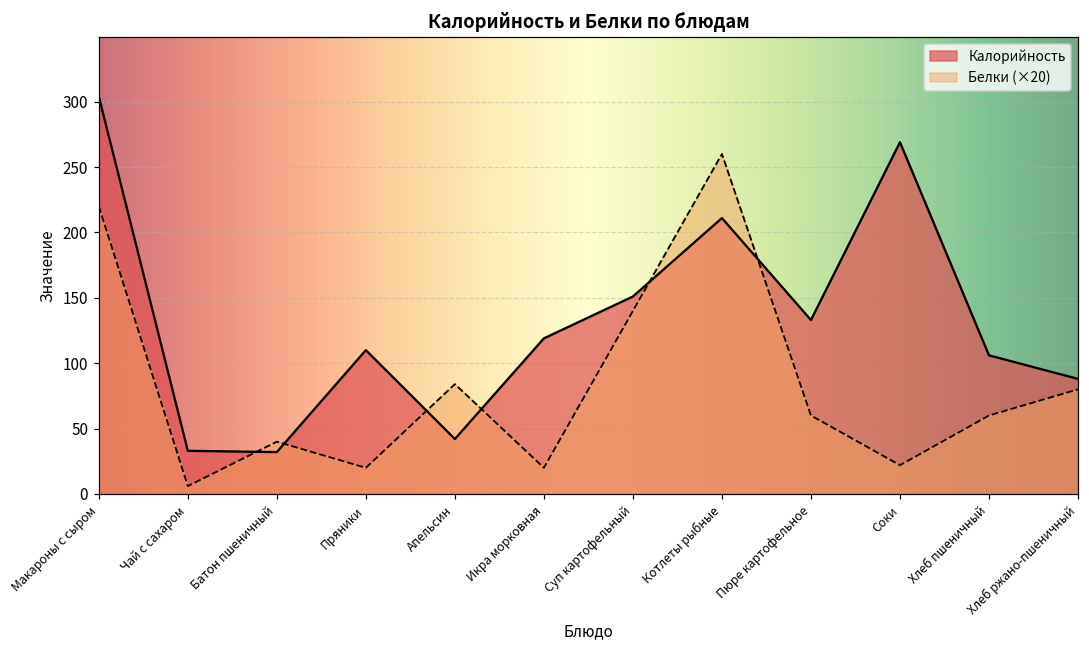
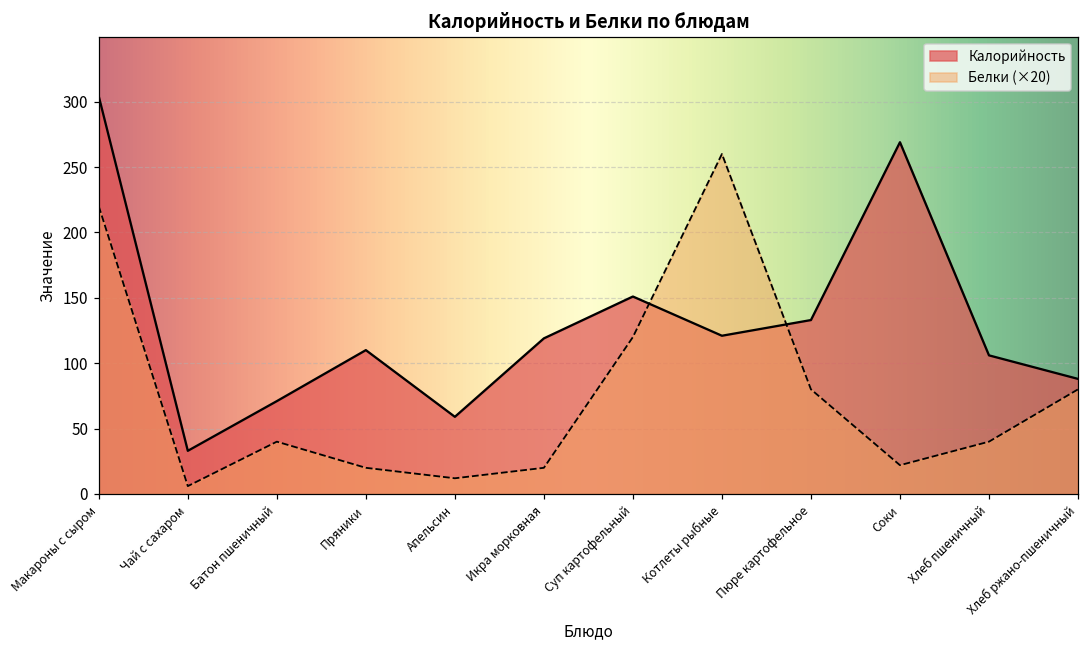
Калорийность, Батон пшеничный: 32 -> 71
Калорийность, Апельсин: 42 -> 59
Белки (×20), Апельсин: 84 -> 12
Белки (×20), Суп картофельный: 140 -> 120
Калорийность, Котлеты рыбные: 211 -> 121
Белки (×20), Пюре картофельное: 60 -> 80
Белки (×20), Хлеб пшеничный: 60 -> 40
